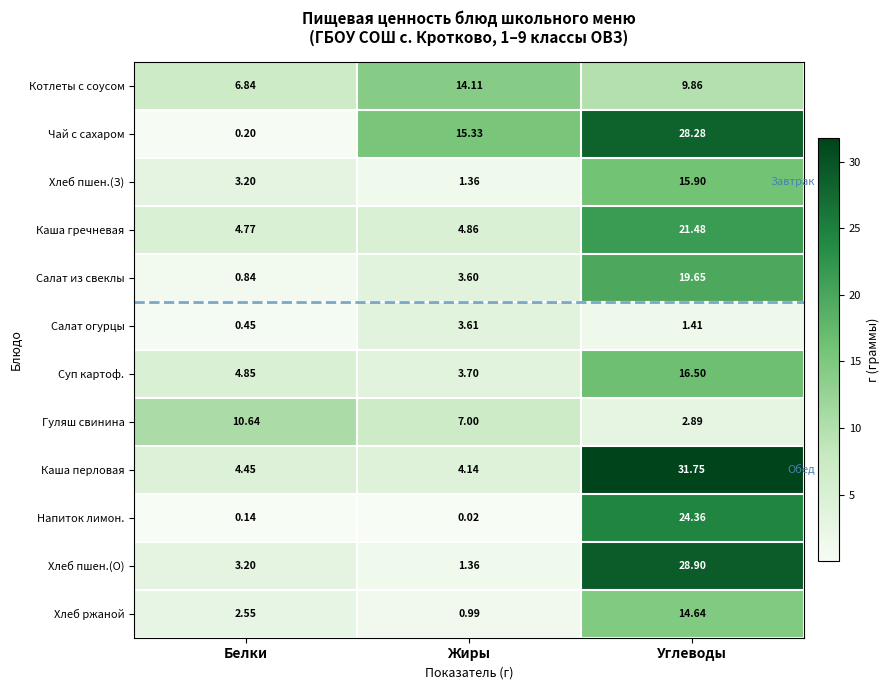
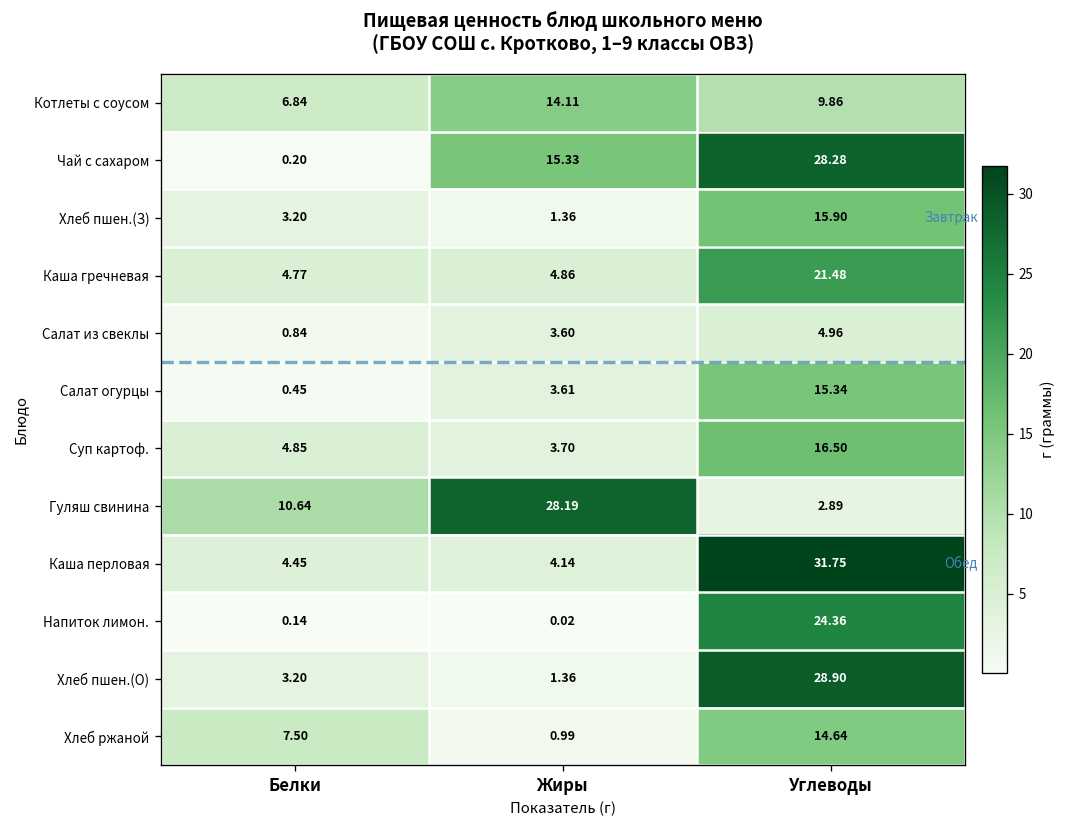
Салат из свеклы, Углеводы: 19.65 -> 4.96
Салат огурцы, Углеводы: 1.41 -> 15.34
Гуляш свинина, Жиры: 7.00 -> 28.19
Хлеб ржаной, Белки: 2.55 -> 7.50
